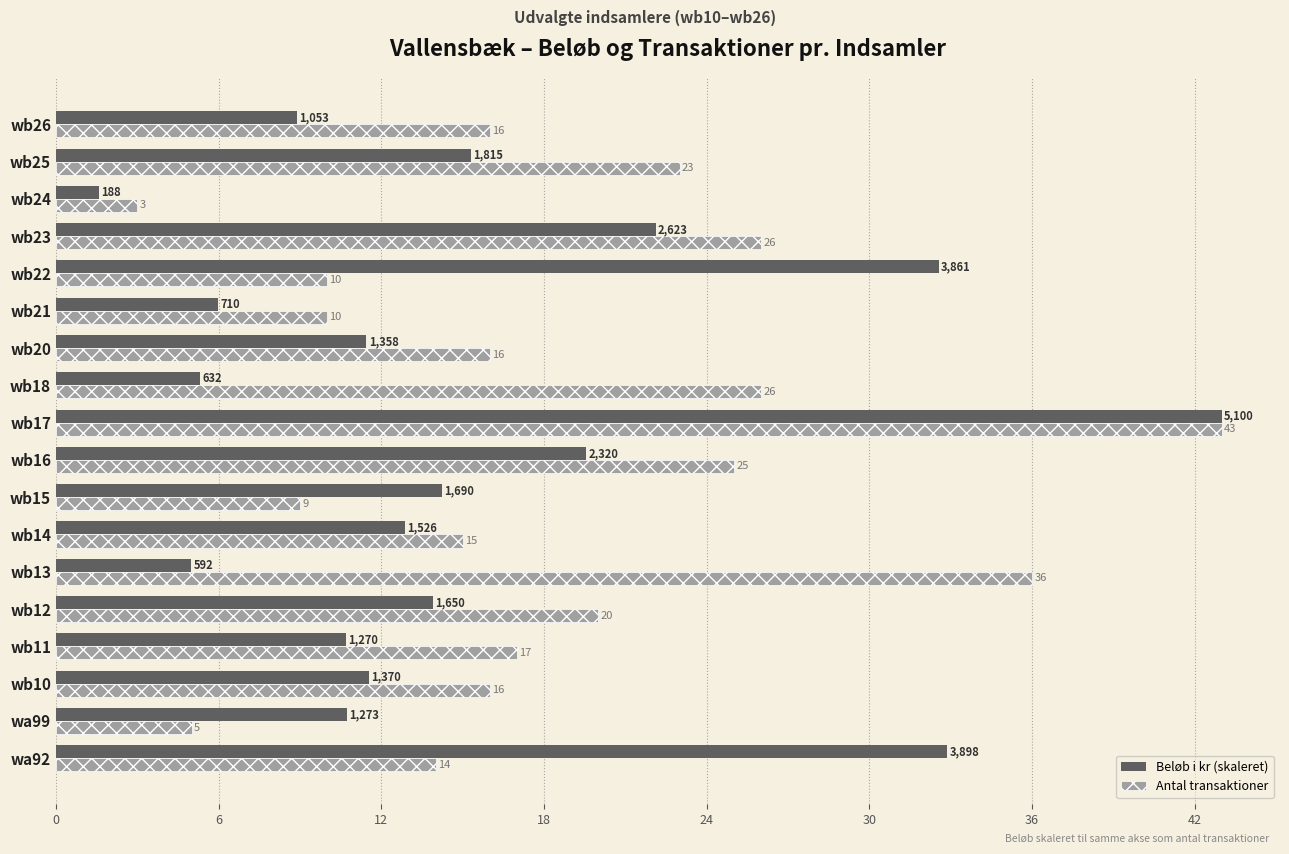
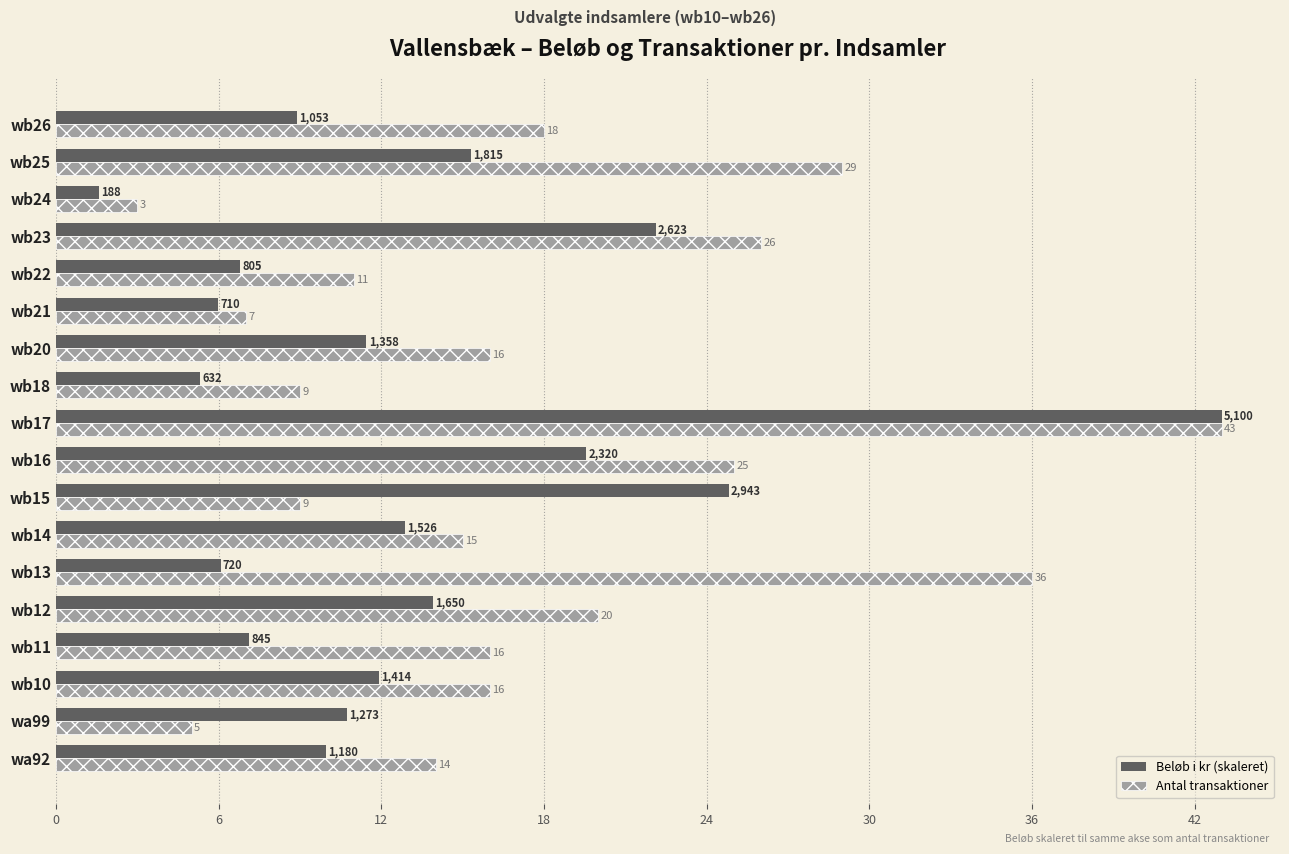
Antal transaktioner, wb26: 16 -> 18
Antal transaktioner, wb25: 23 -> 29
Beløb i kr (skaleret), wb22: 3,861 -> 805
Antal transaktioner, wb22: 10 -> 11
Antal transaktioner, wb21: 10 -> 7
Antal transaktioner, wb18: 26 -> 9
Beløb i kr (skaleret), wb15: 1,690 -> 2,943
Beløb i kr (skaleret), wb13: 592 -> 720
Beløb i kr (skaleret), wb11: 1,270 -> 845
Antal transaktioner, wb11: 17 -> 16
Beløb i kr (skaleret), wb10: 1,370 -> 1,414
Beløb i kr (skaleret), wa92: 3,898 -> 1,180
